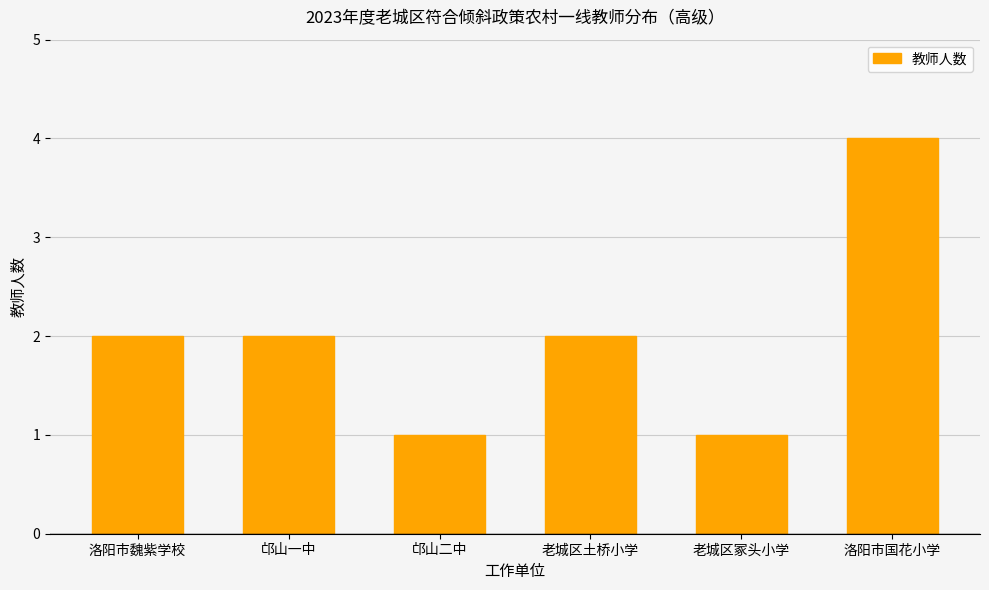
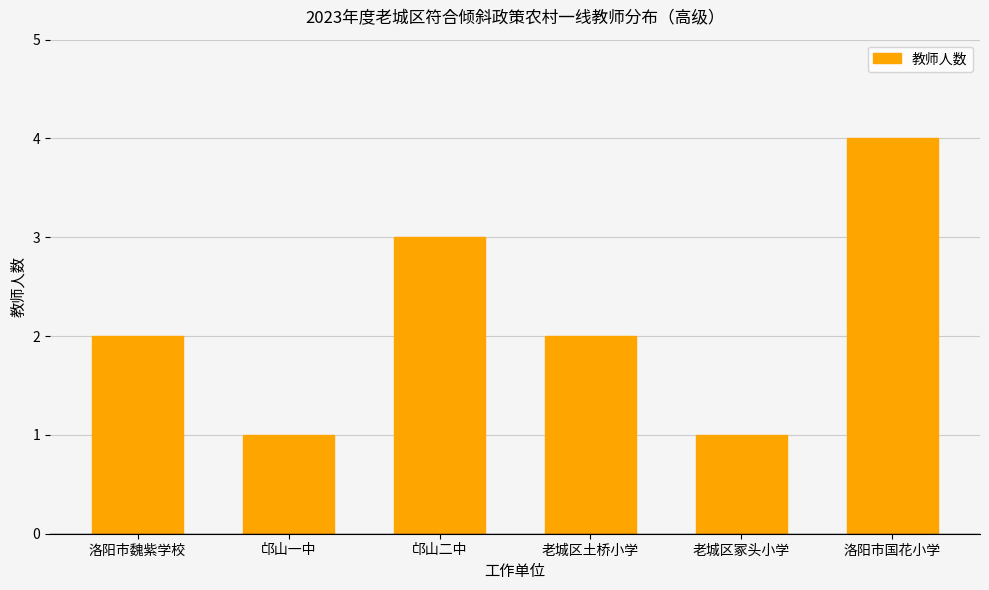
邙山一中: 2 -> 1
邙山二中: 1 -> 3
